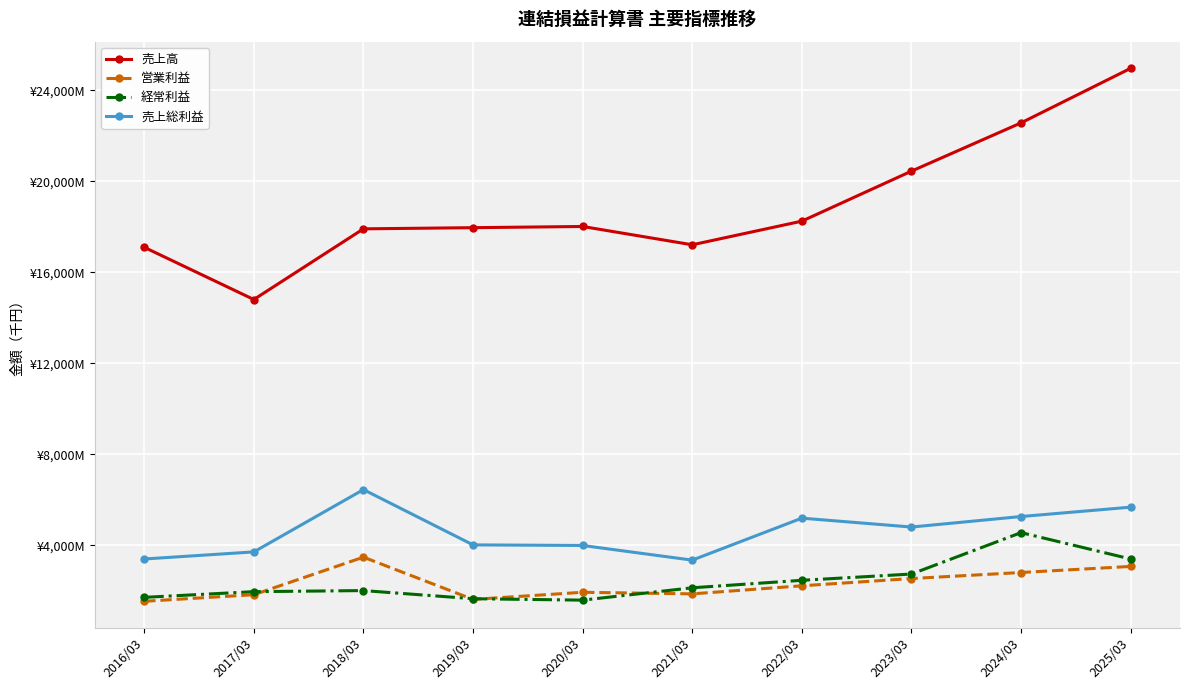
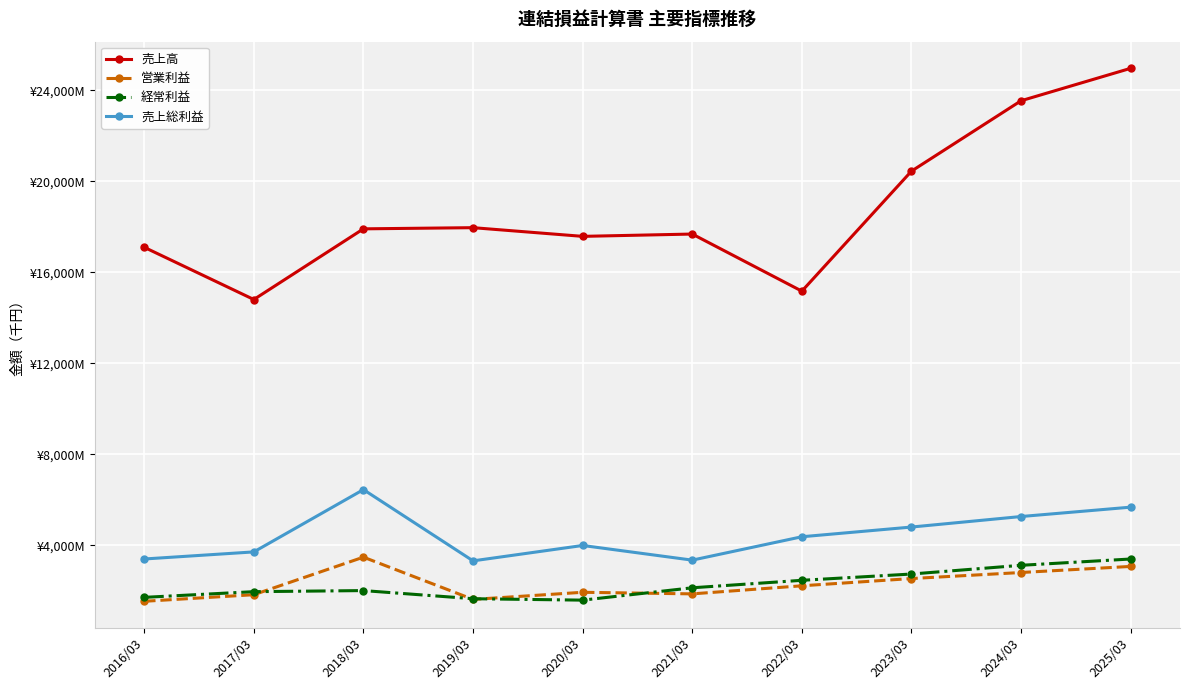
売上総利益, 2019/03: ¥4,000,000,000 -> ¥3,300,000,000
売上高, 2020/03: ¥18,000,000,000 -> ¥17,600,000,000
売上高, 2021/03: ¥17,200,000,000 -> ¥17,700,000,000
売上高, 2022/03: ¥18,300,000,000 -> ¥15,200,000,000
売上総利益, 2022/03: ¥5,200,000,000 -> ¥4,400,000,000
売上高, 2024/03: ¥22,600,000,000 -> ¥23,500,000,000
経常利益, 2024/03: ¥4,600,000,000 -> ¥3,100,000,000
